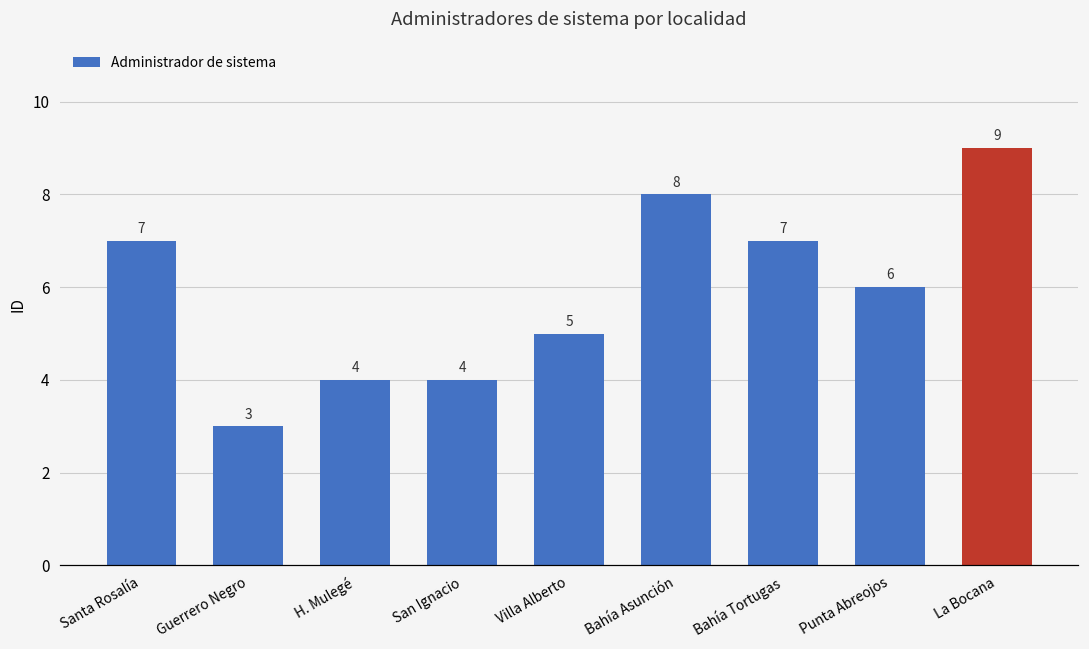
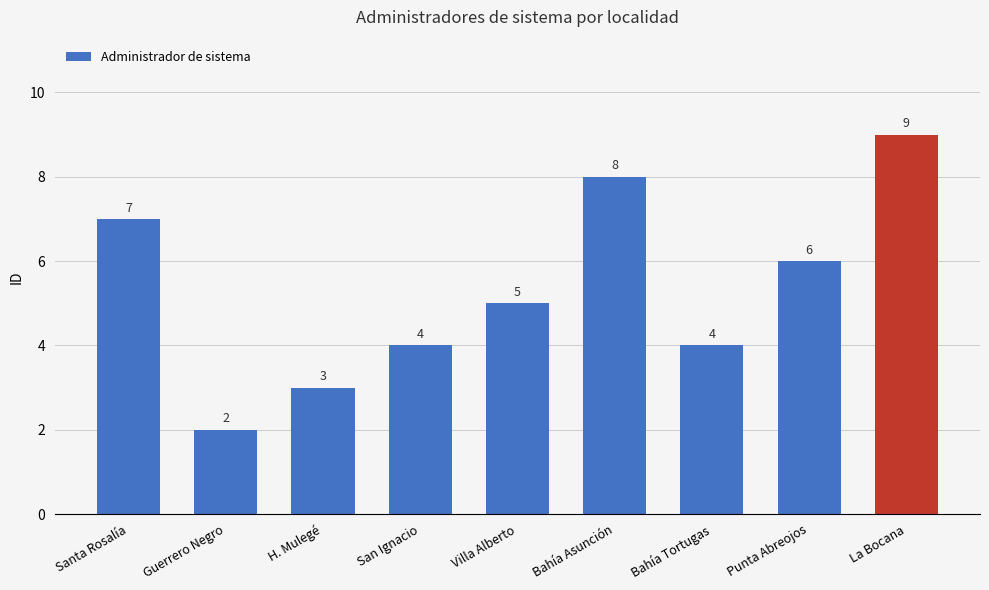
Guerrero Negro: 3 -> 2
H. Mulegé: 4 -> 3
Bahía Tortugas: 7 -> 4
